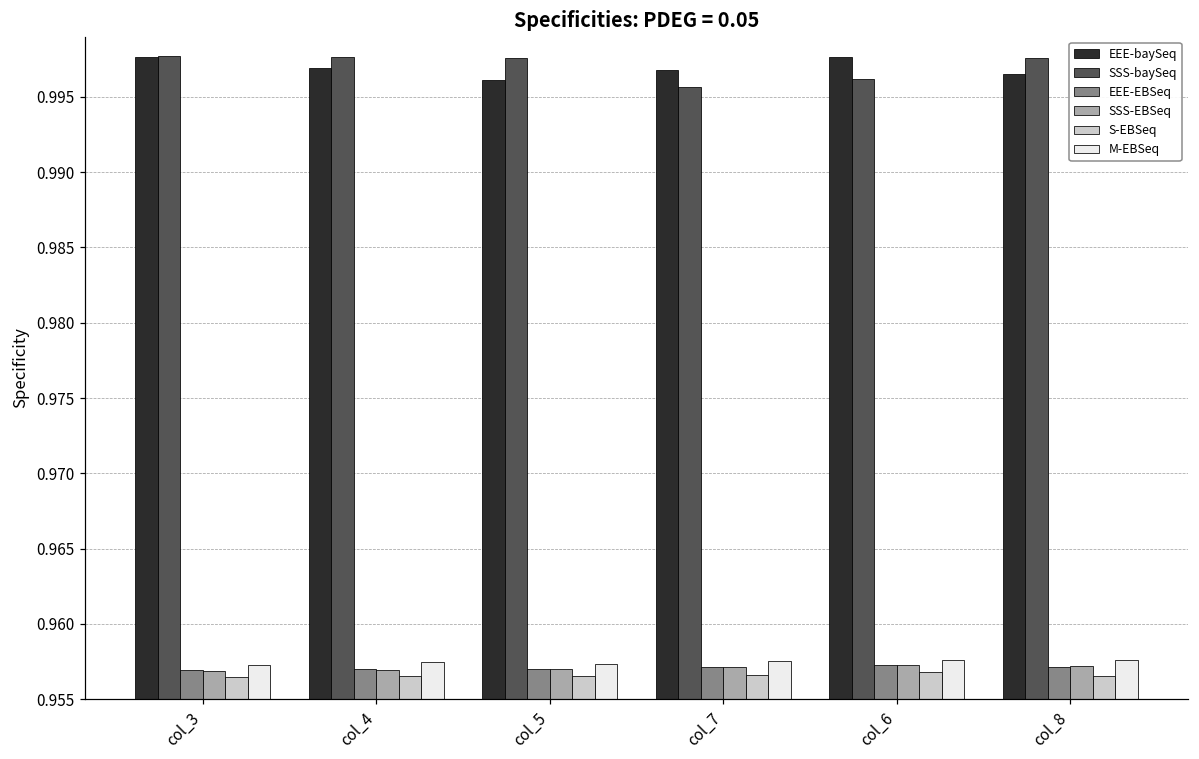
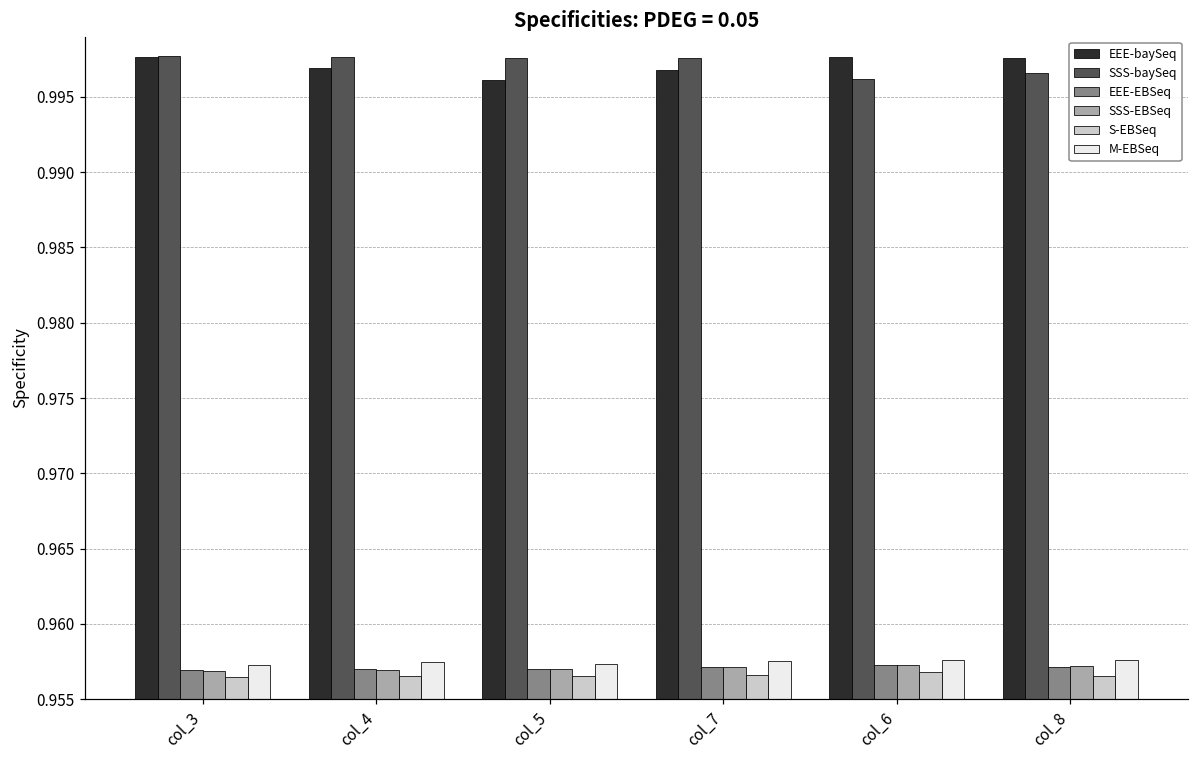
SSS-baySeq, col_7: 0.9956 -> 0.9976
EEE-baySeq, col_8: 0.9965 -> 0.9976
SSS-baySeq, col_8: 0.9976 -> 0.9966
